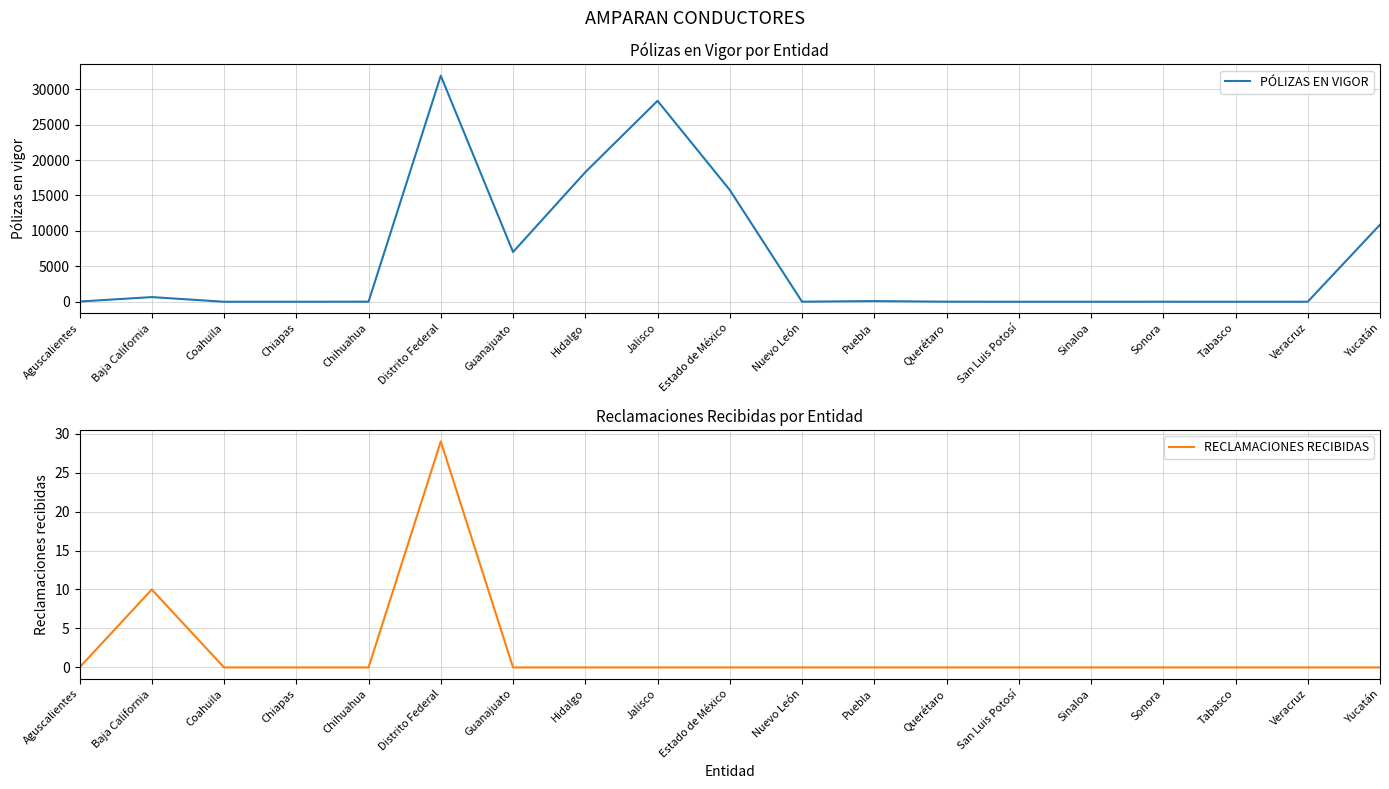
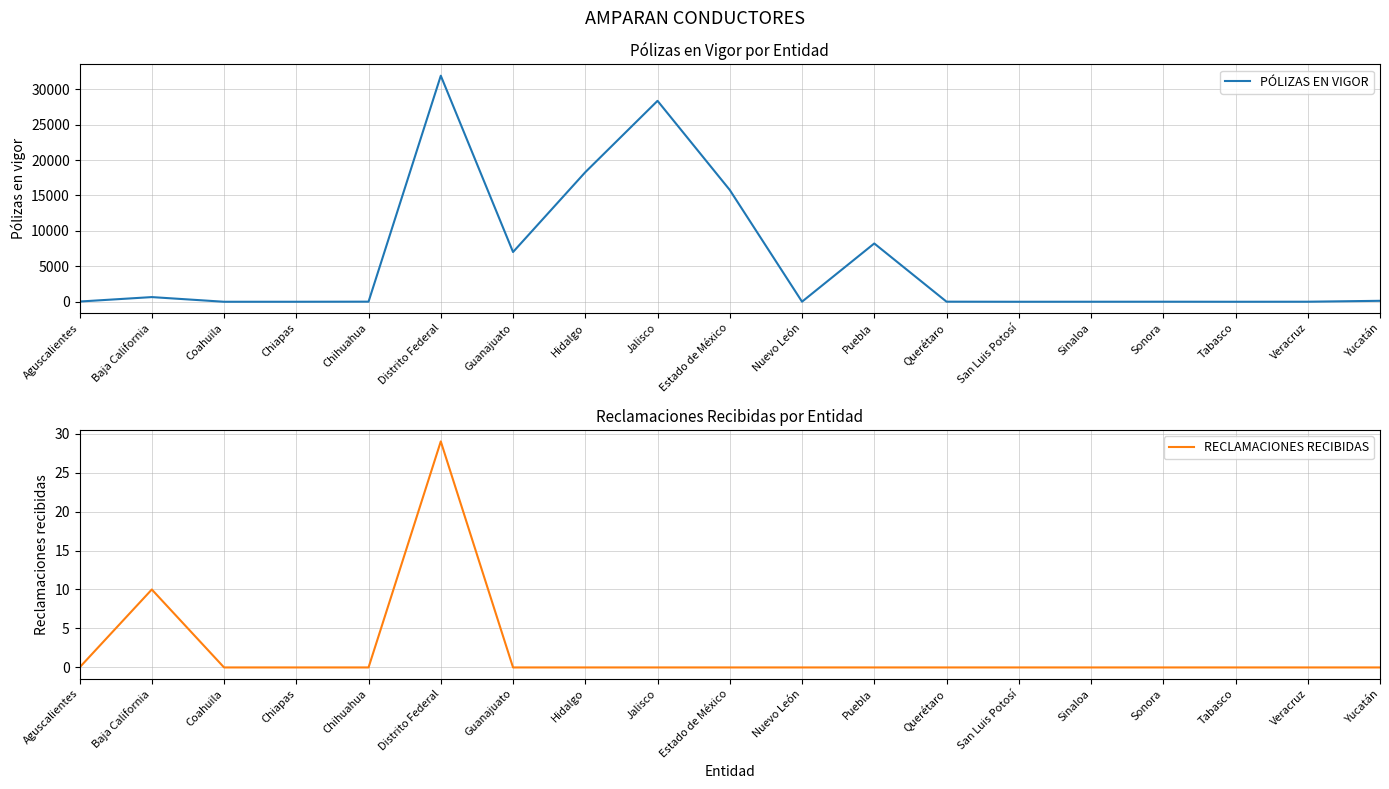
Pólizas en Vigor por Entidad, Puebla: 0 -> 8000
Pólizas en Vigor por Entidad, Yucatán: 11000 -> 0
